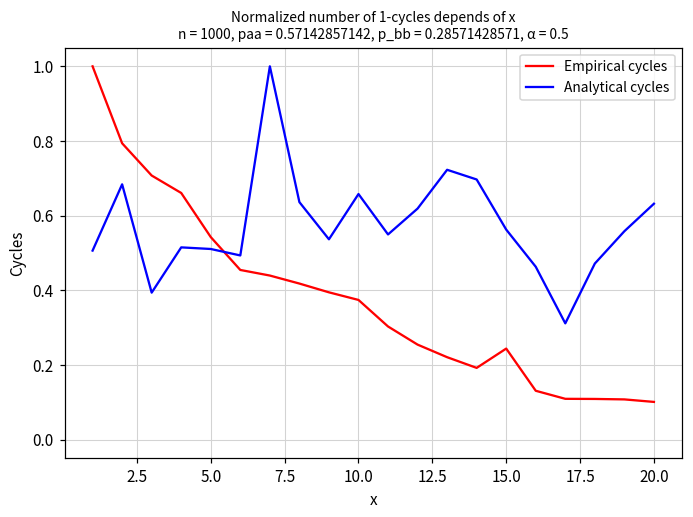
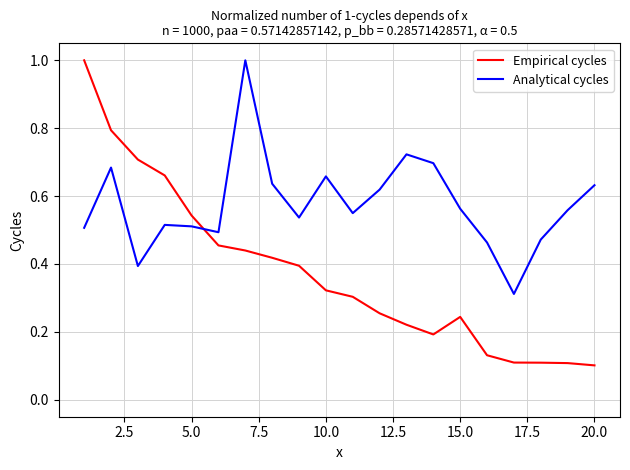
Empirical cycles, 10.0: 0.37 -> 0.32
